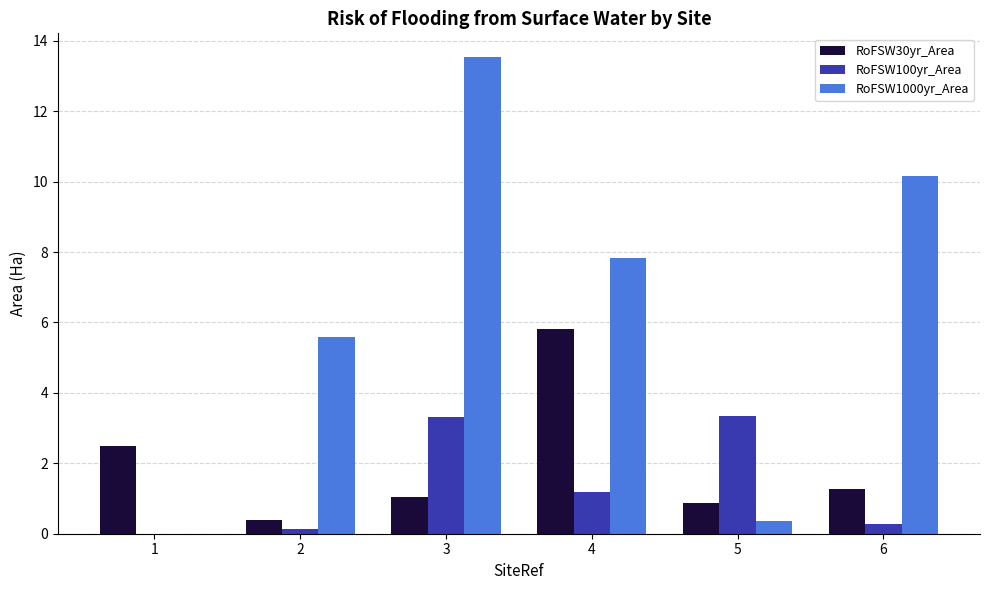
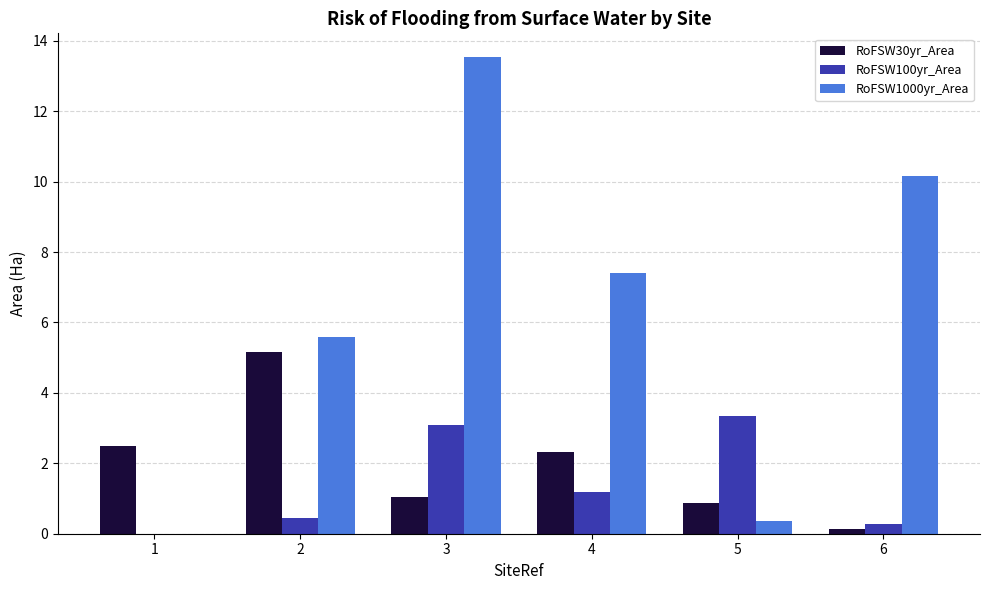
RoFSW30yr_Area, 2: 0.4 -> 5.2
RoFSW100yr_Area, 2: 0.1 -> 0.5
RoFSW100yr_Area, 3: 3.3 -> 3.1
RoFSW30yr_Area, 4: 5.8 -> 2.3
RoFSW1000yr_Area, 4: 7.8 -> 7.4
RoFSW30yr_Area, 6: 1.3 -> 0.1
